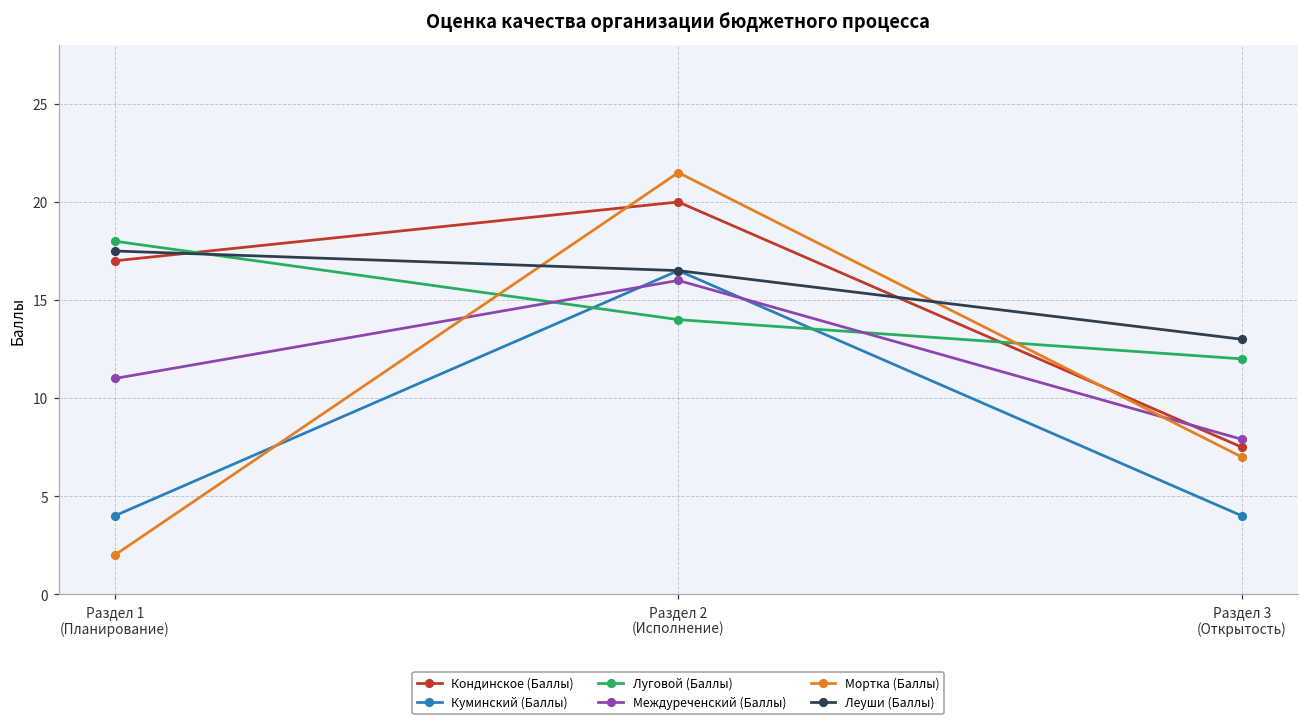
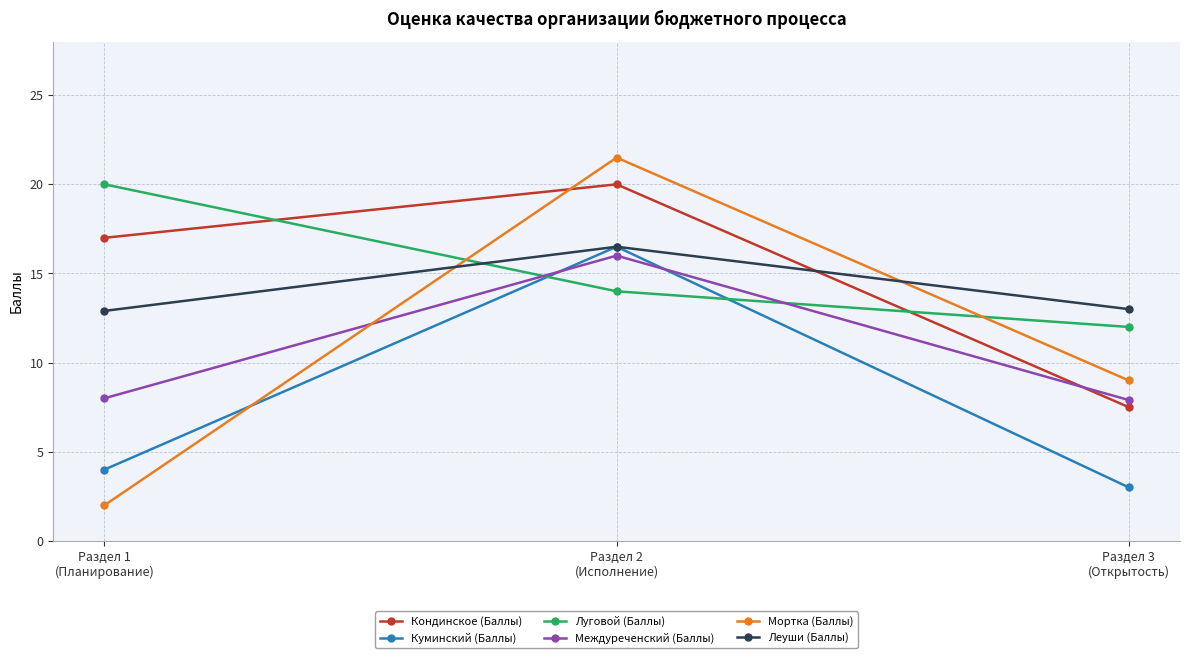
Луговой (Баллы), Раздел 1 (Планирование): 18 -> 20
Междуреченский (Баллы), Раздел 1 (Планирование): 11 -> 8
Леуши (Баллы), Раздел 1 (Планирование): 17.5 -> 12.9
Куминский (Баллы), Раздел 3 (Открытость): 4 -> 3
Мортка (Баллы), Раздел 3 (Открытость): 7 -> 9
